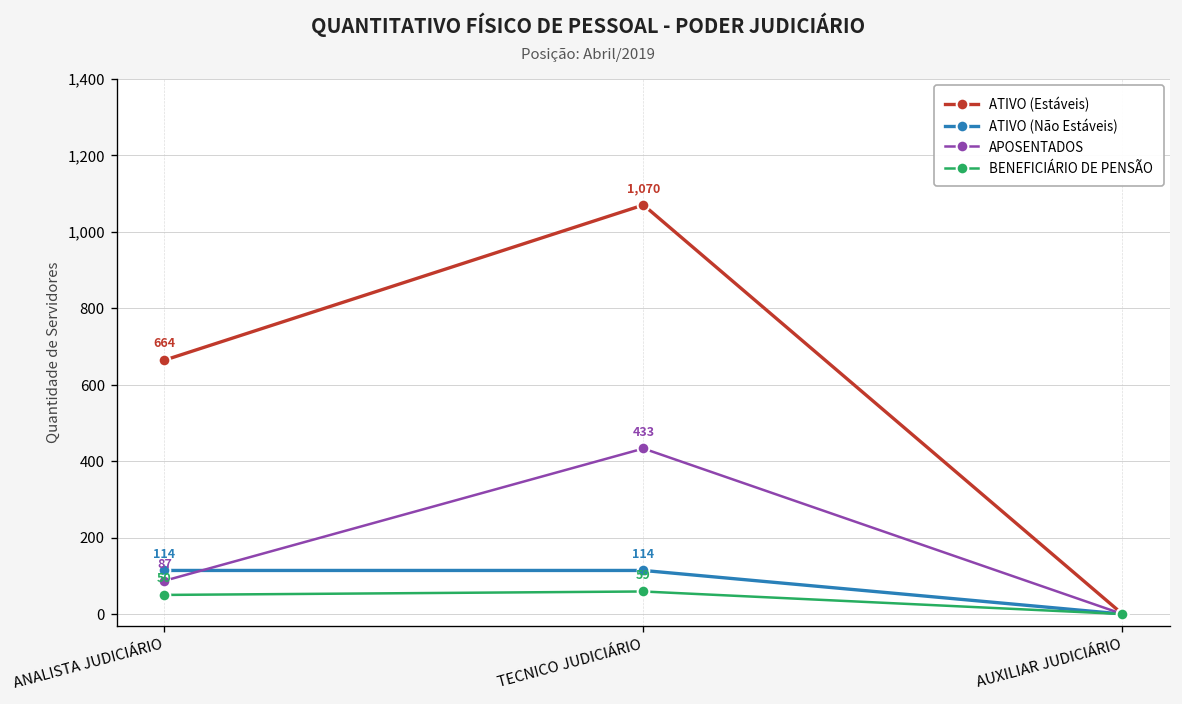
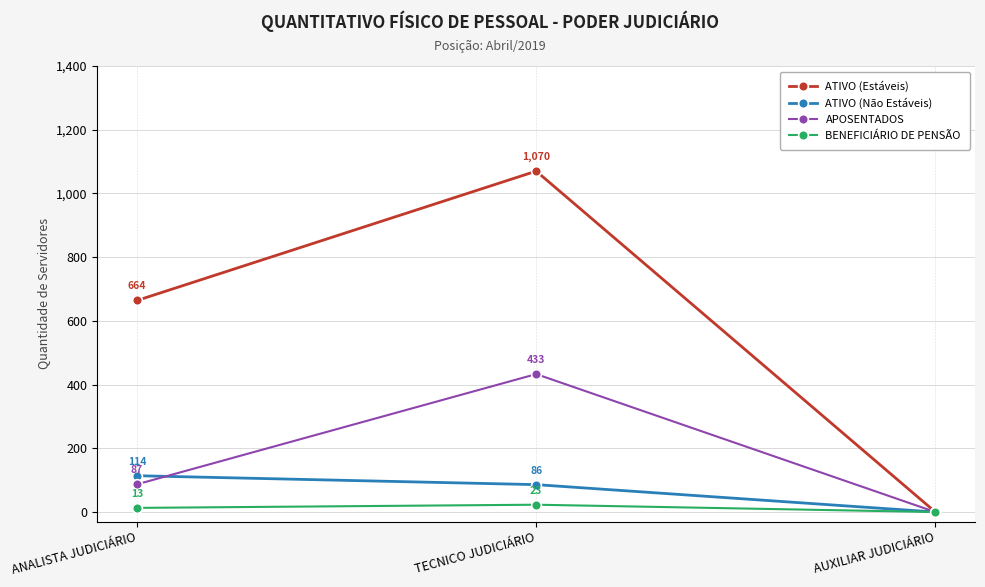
BENEFICIÁRIO DE PENSÃO, ANALISTA JUDICIÁRIO: 50 -> 13
ATIVO (Não Estáveis), TECNICO JUDICIÁRIO: 114 -> 86
BENEFICIÁRIO DE PENSÃO, TECNICO JUDICIÁRIO: 59 -> 23
